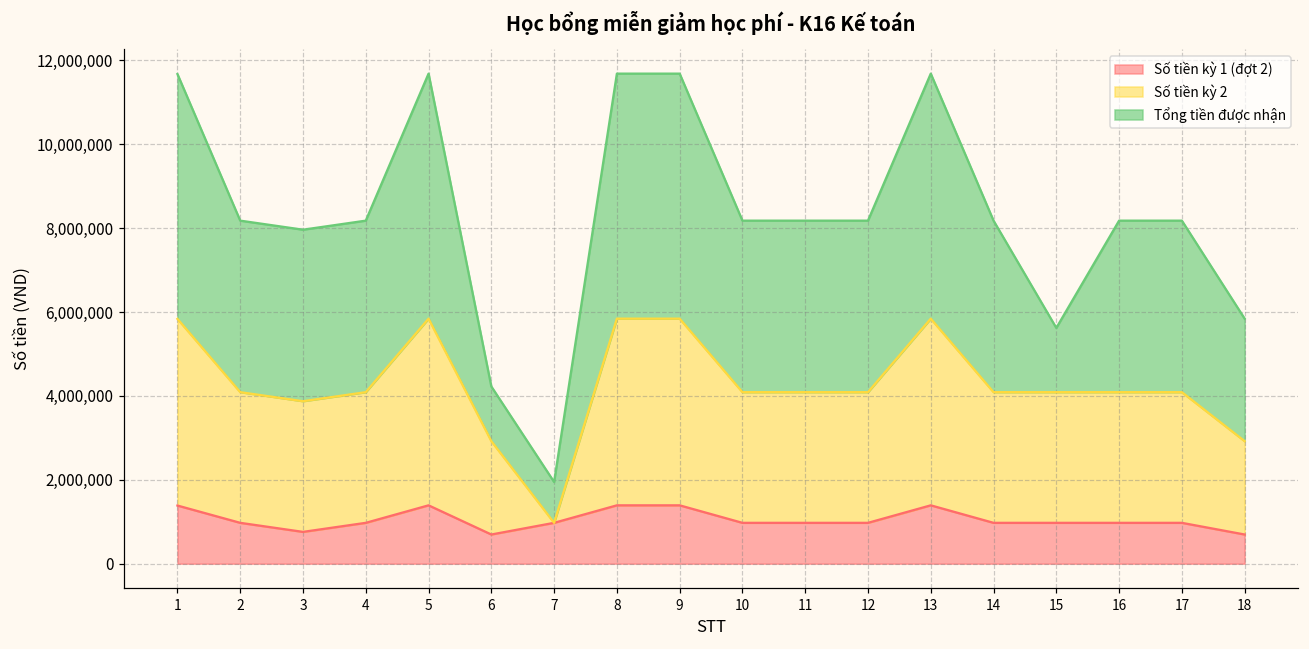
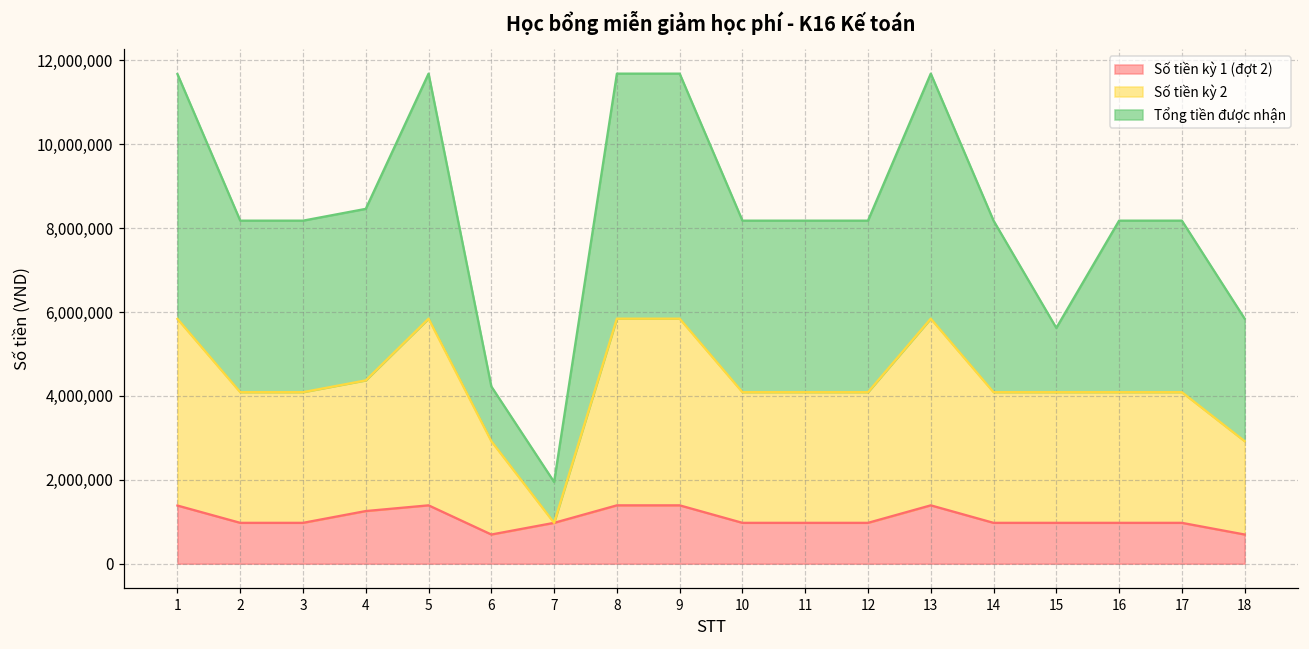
Số tiền kỳ 1 (đợt 2), 3: 800,000 -> 1,000,000
Số tiền kỳ 1 (đợt 2), 4: 1,000,000 -> 1,300,000
